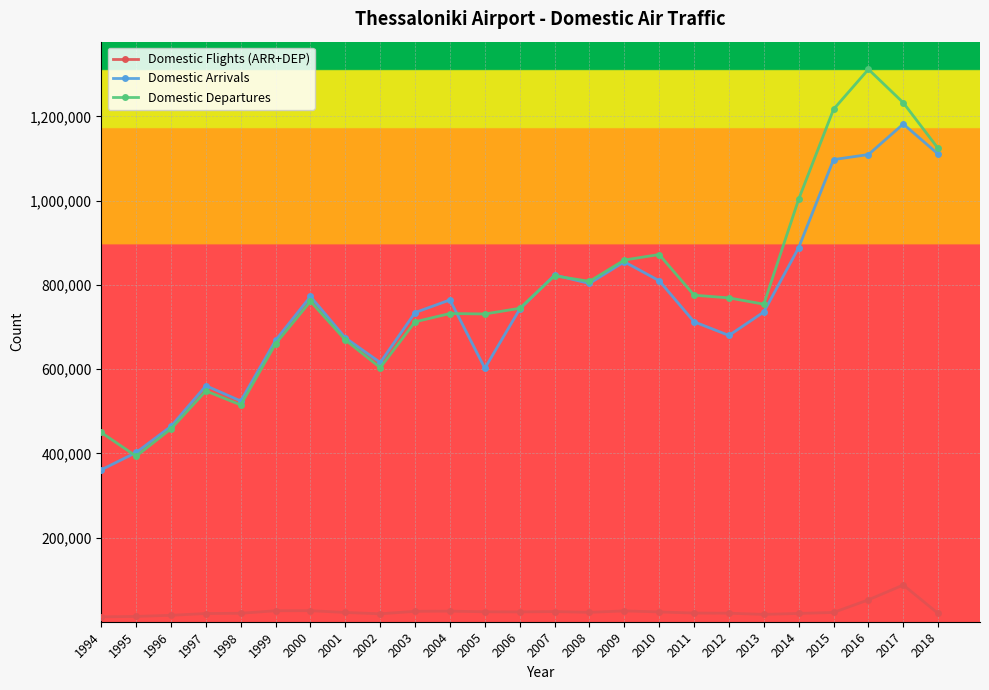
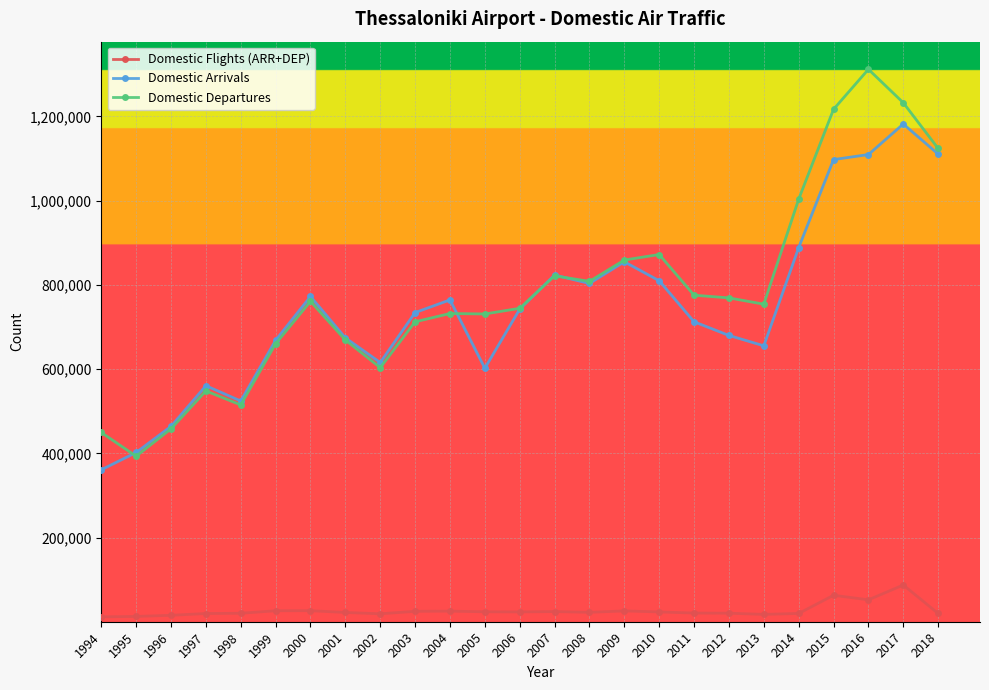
Domestic Arrivals, 2013: 740,000 -> 660,000
Domestic Flights (ARR+DEP), 2015: 20,000 -> 60,000
